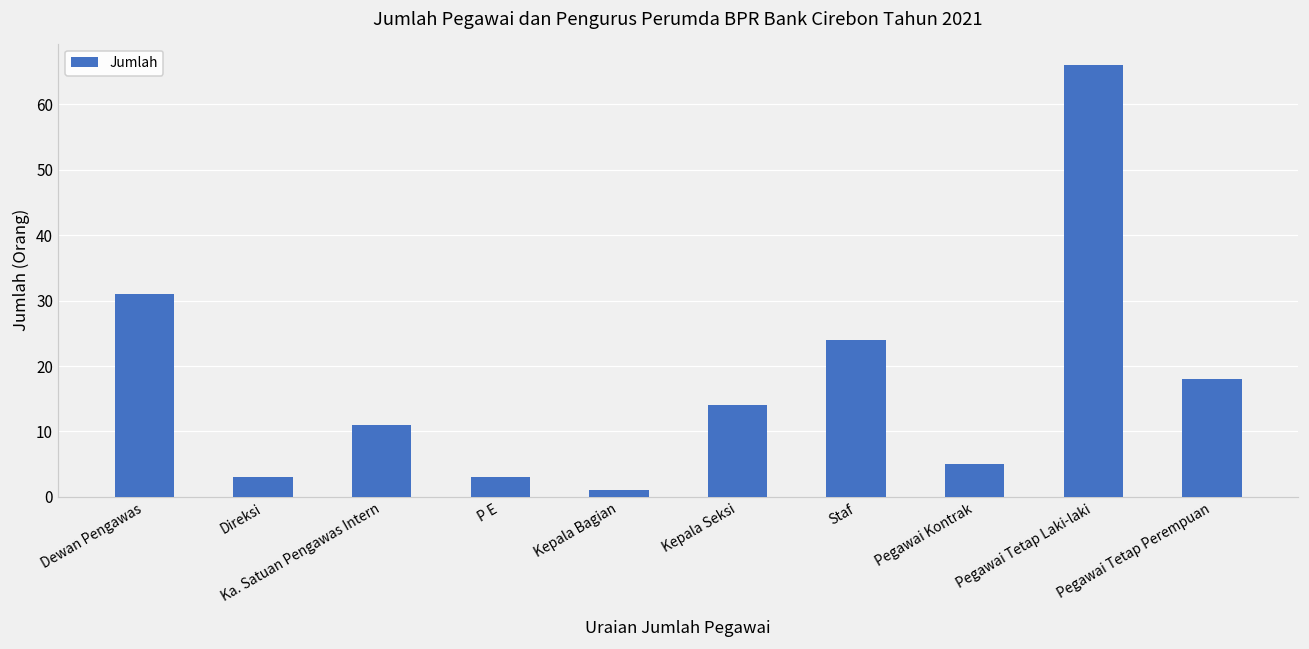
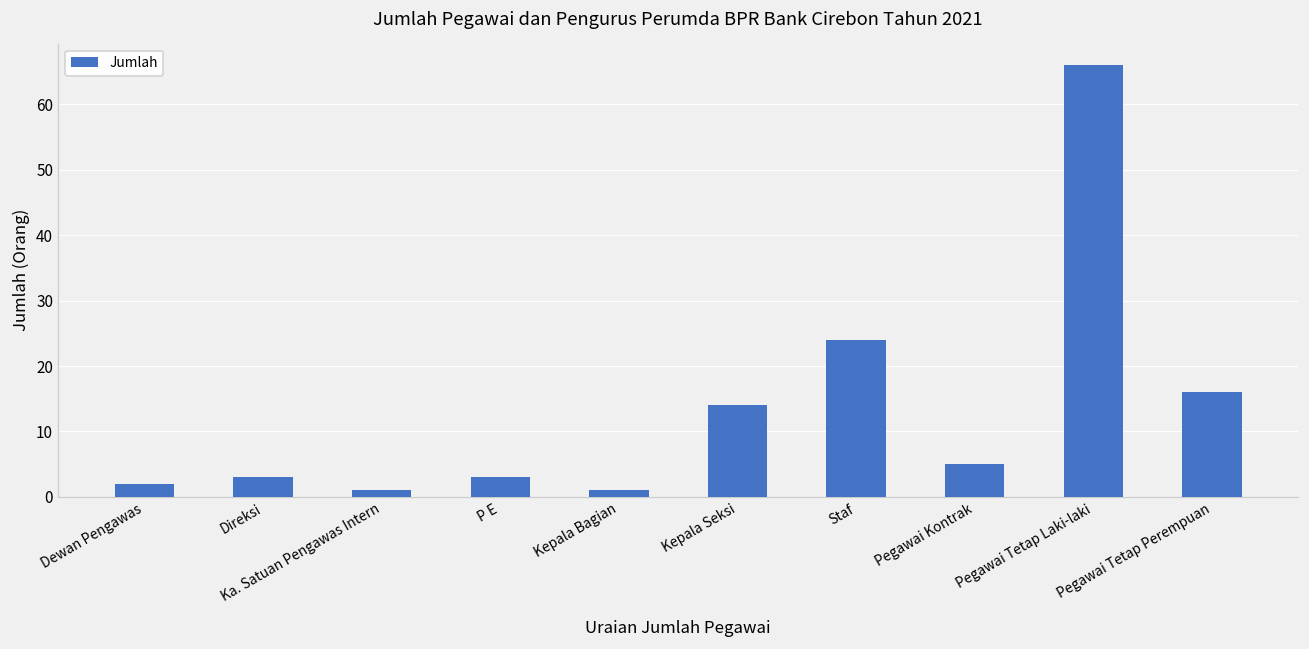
Dewan Pengawas: 31 -> 2
Ka. Satuan Pengawas Intern: 11 -> 1
Pegawai Tetap Perempuan: 18 -> 16
